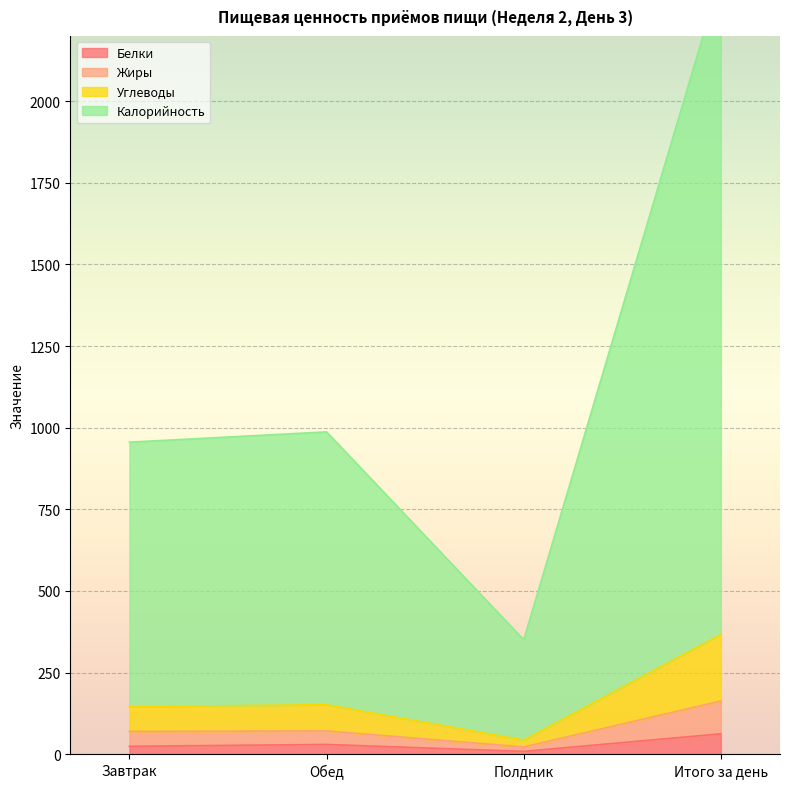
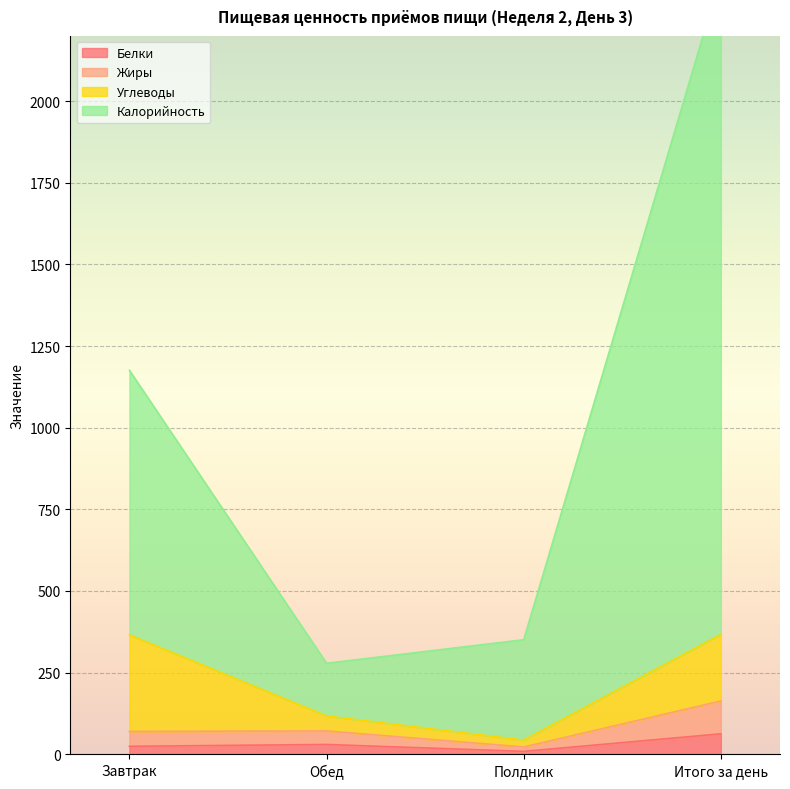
Углеводы, Завтрак: 80 -> 300
Углеводы, Обед: 80 -> 50
Калорийность, Обед: 840 -> 160
